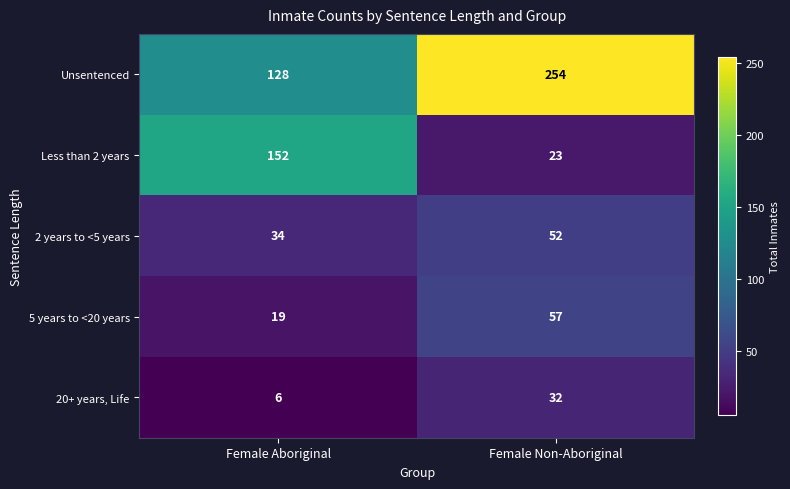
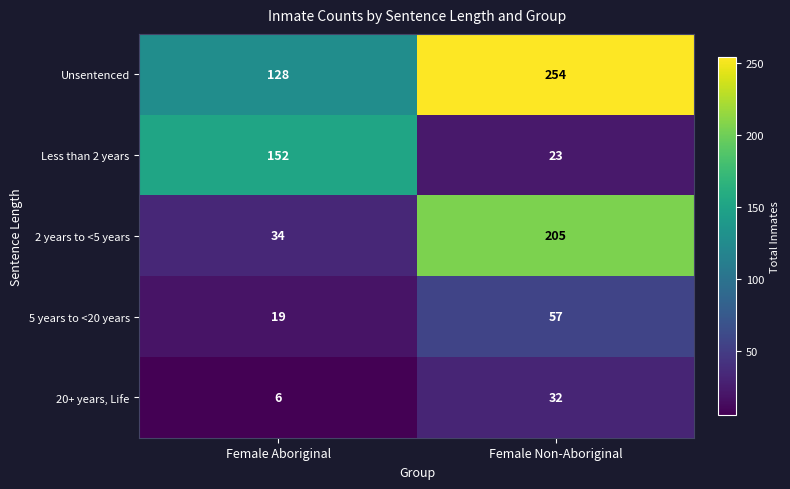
2 years to <5 years, Female Non-Aboriginal: 52 -> 205
